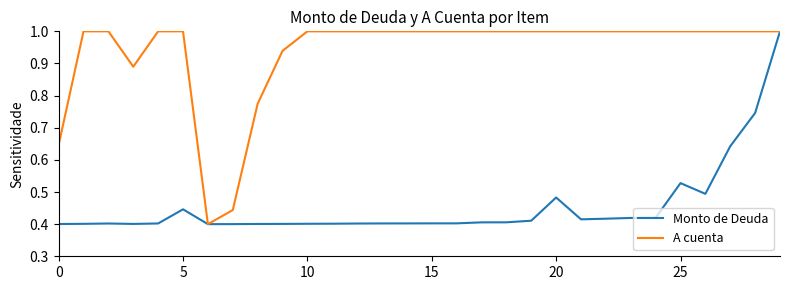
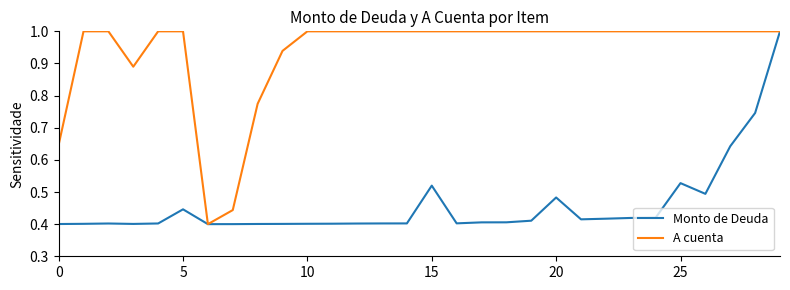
Monto de Deuda, 15: 0.40 -> 0.52
